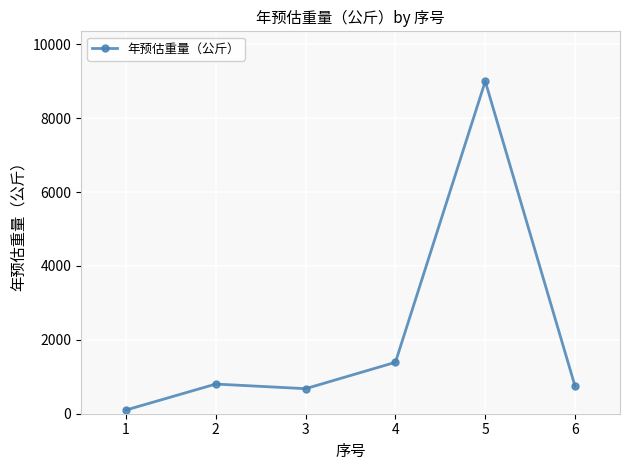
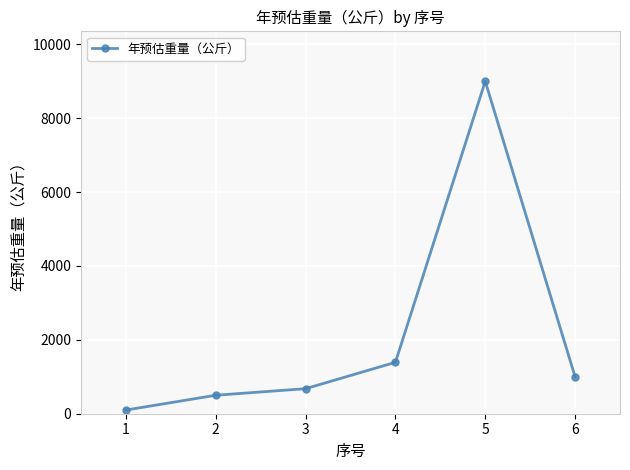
2: 800 -> 500
6: 700 -> 1000
